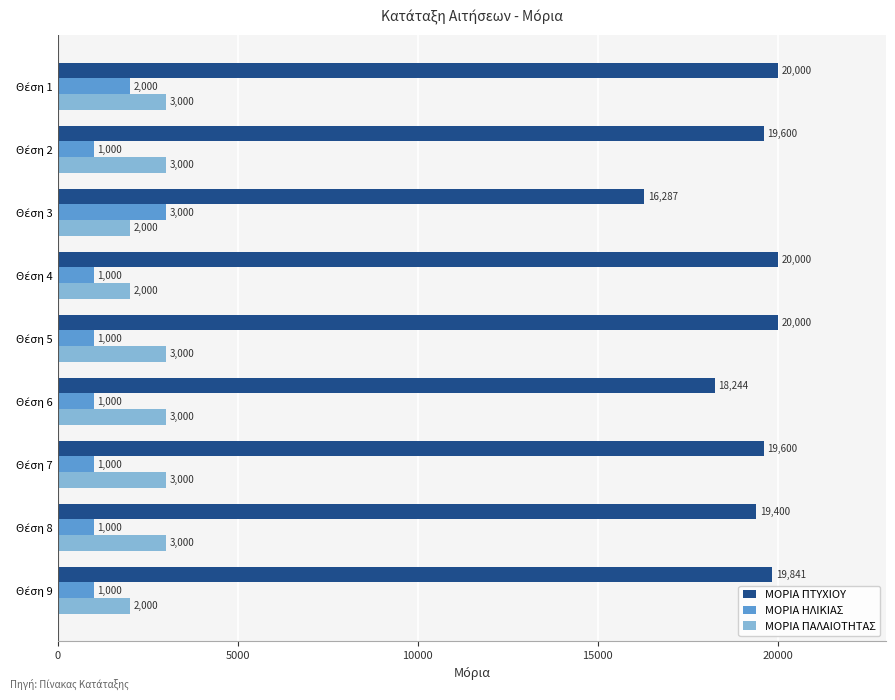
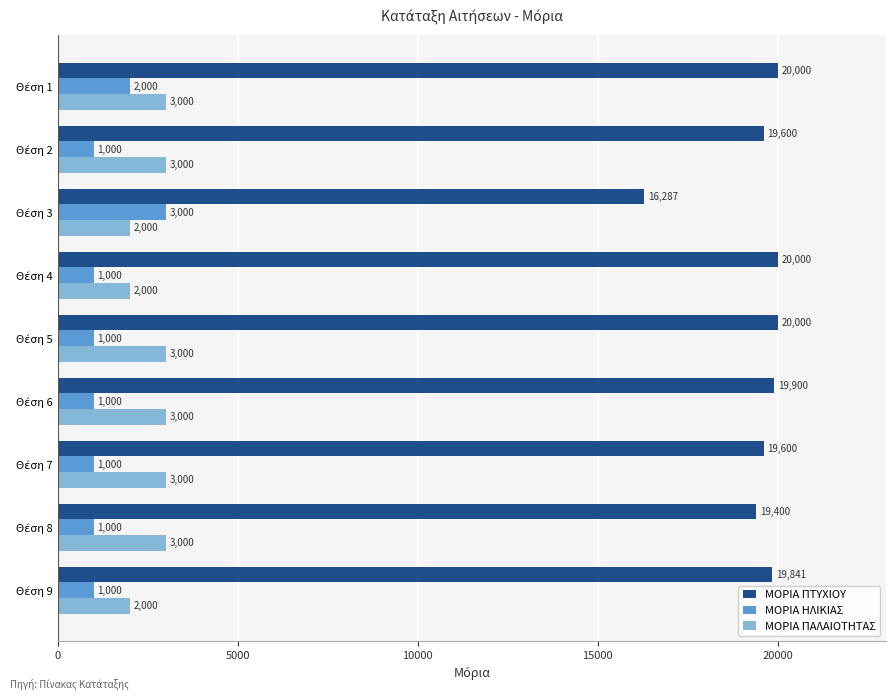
ΜΟΡΙΑ ΠΤΥΧΙΟΥ, Θέση 6: 18,244 -> 19,900
